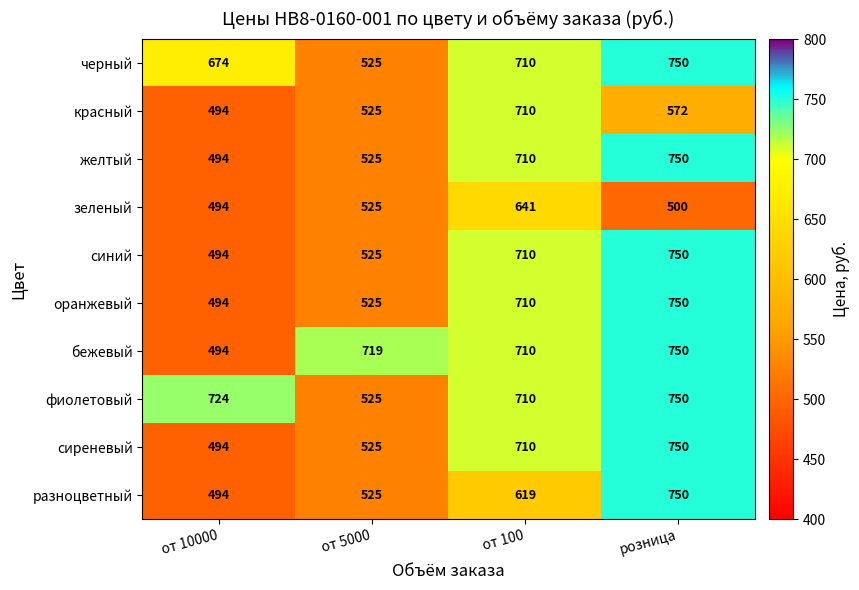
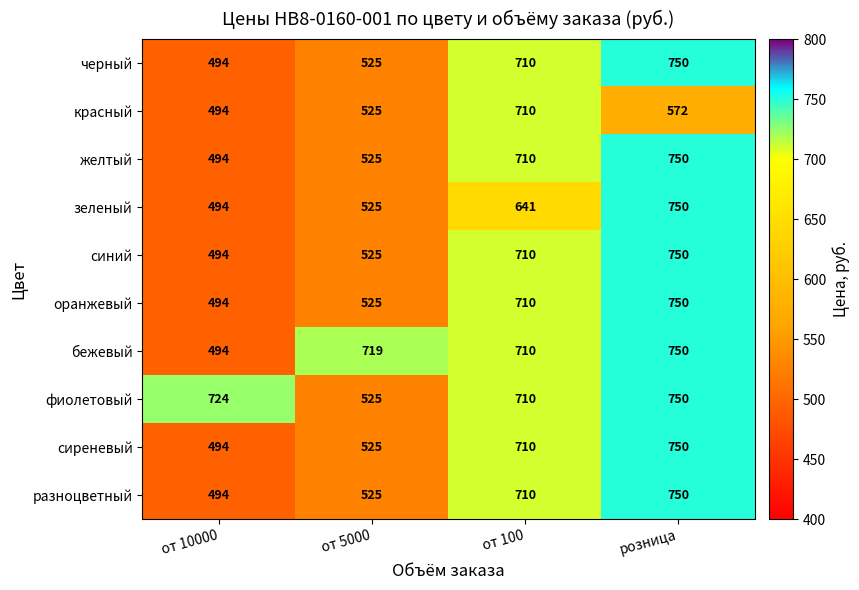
черный, от 10000: 674 -> 494
зеленый, розница: 500 -> 750
разноцветный, от 100: 619 -> 710
